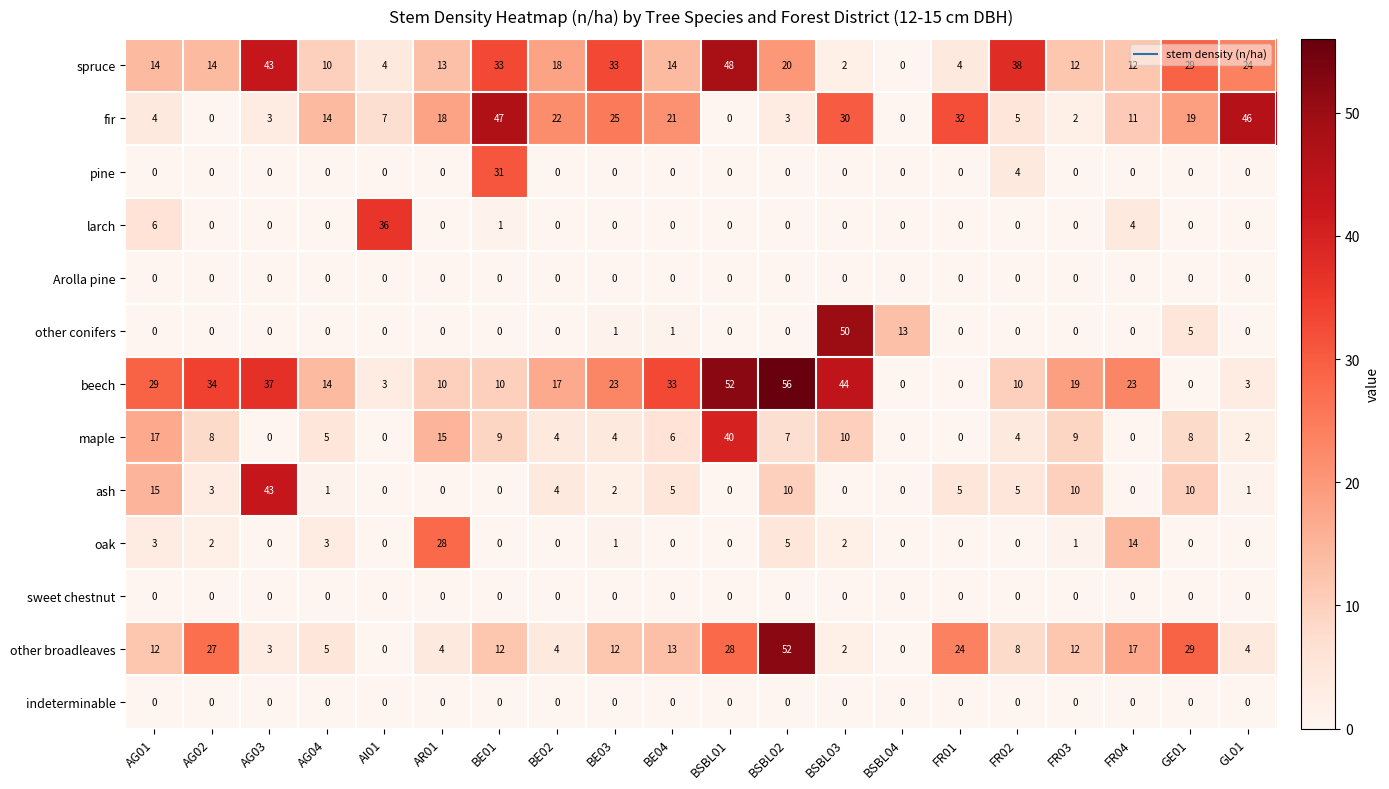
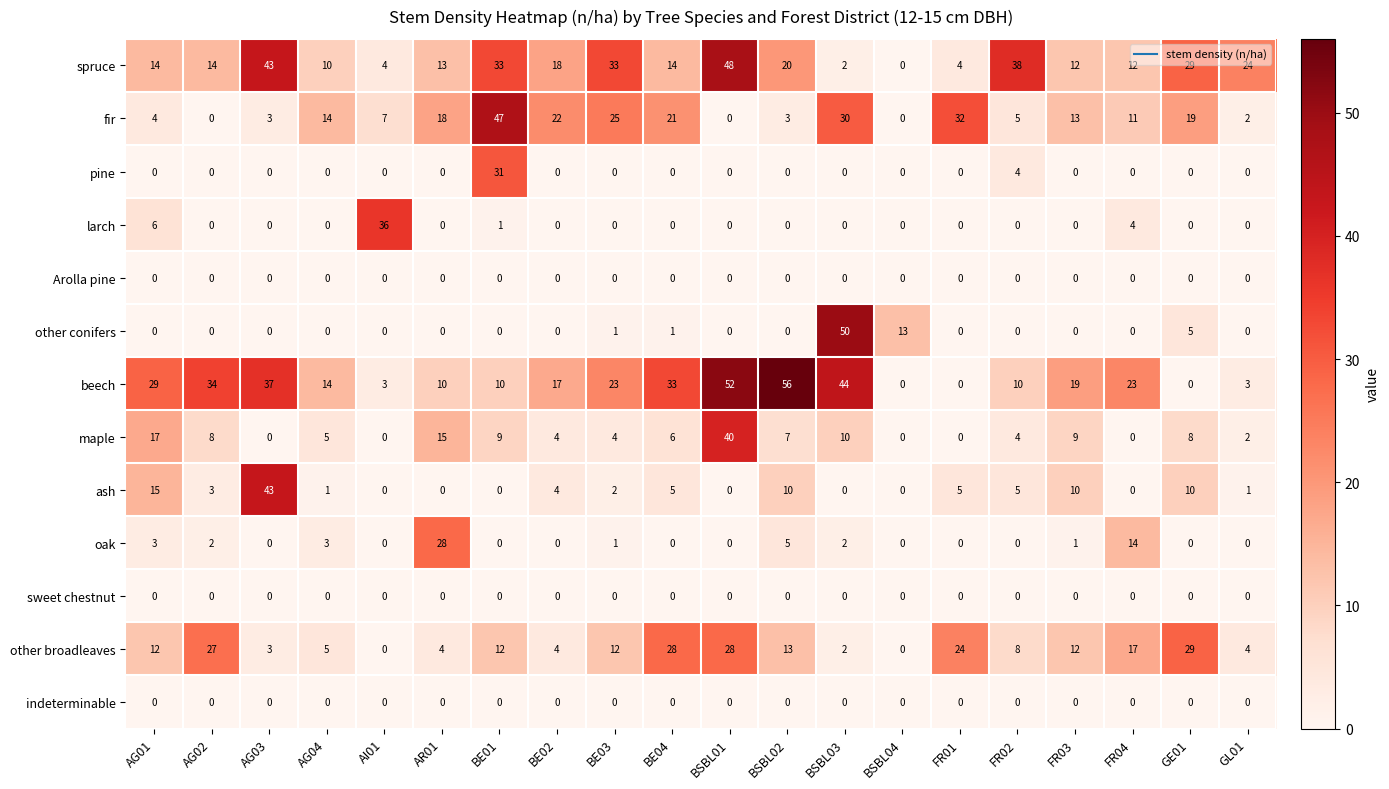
fir, FR03: 2 -> 13
fir, GL01: 46 -> 2
other broadleaves, BE04: 13 -> 28
other broadleaves, BSBL02: 52 -> 13
